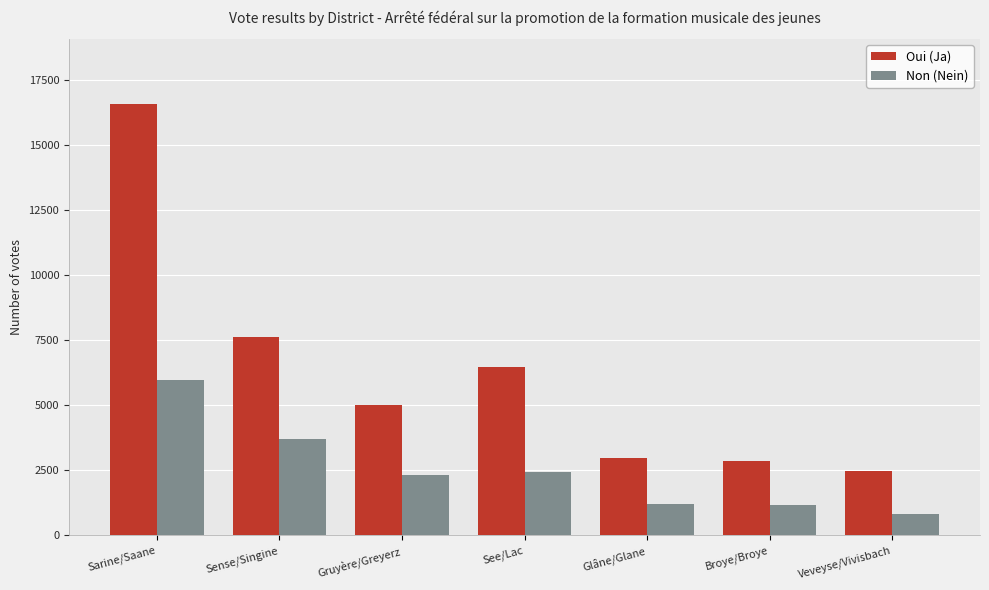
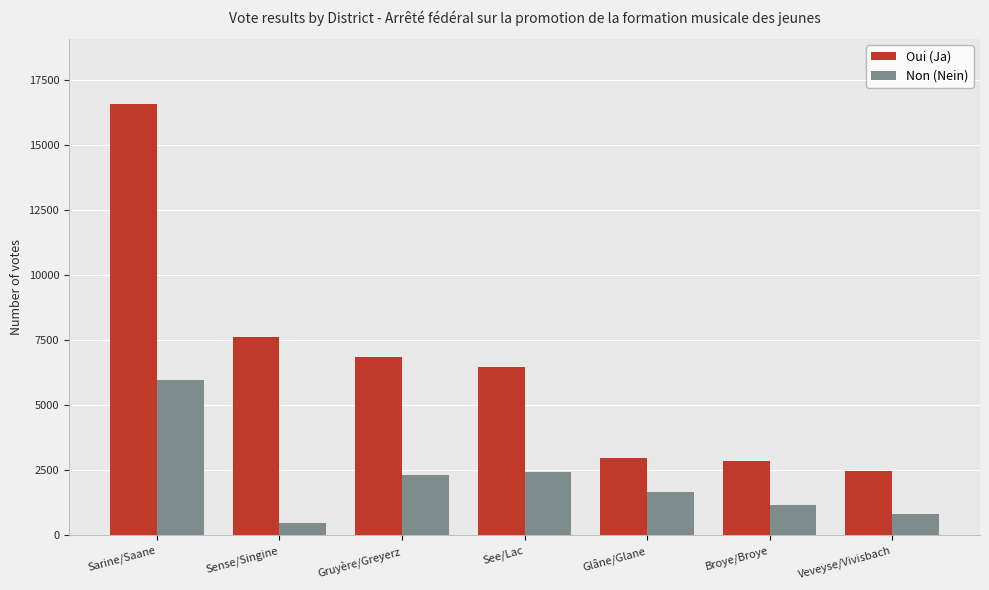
Non (Nein), Sense/Singine: 3700 -> 500
Oui (Ja), Gruyère/Greyerz: 5000 -> 6800
Non (Nein), Glâne/Glane: 1200 -> 1700
